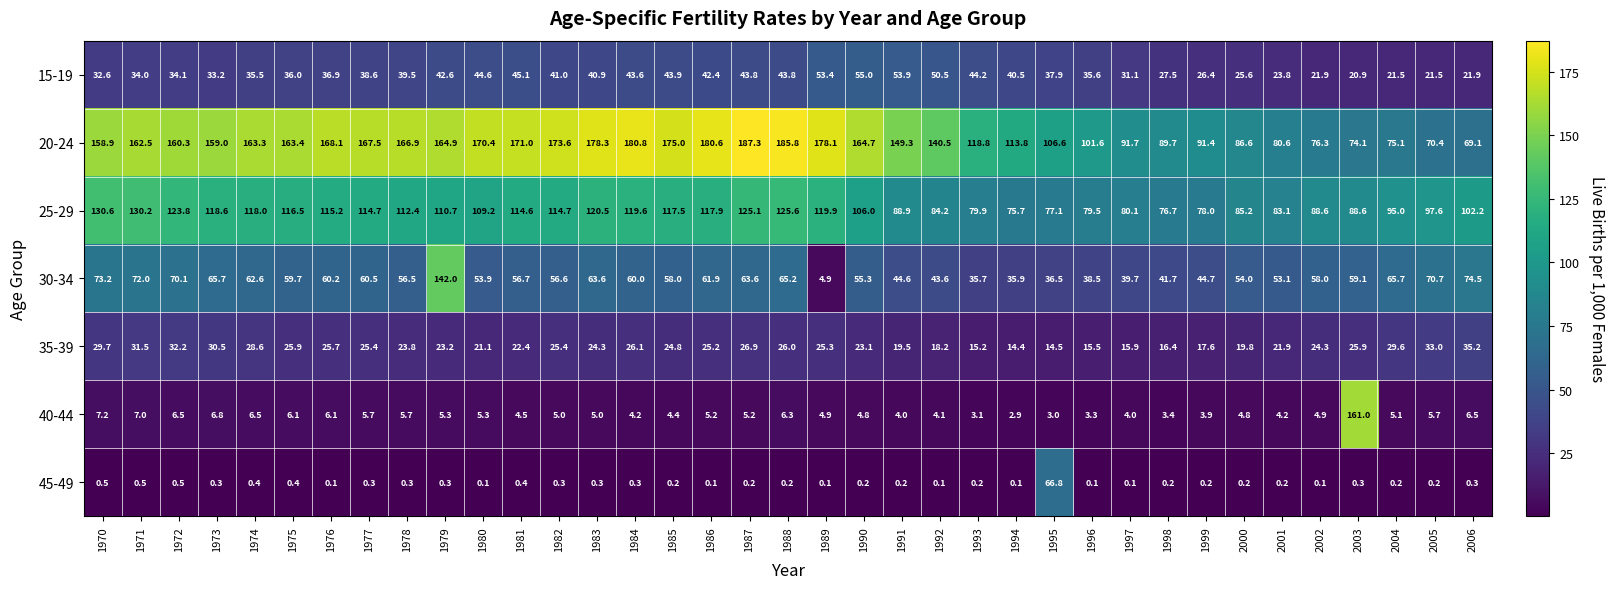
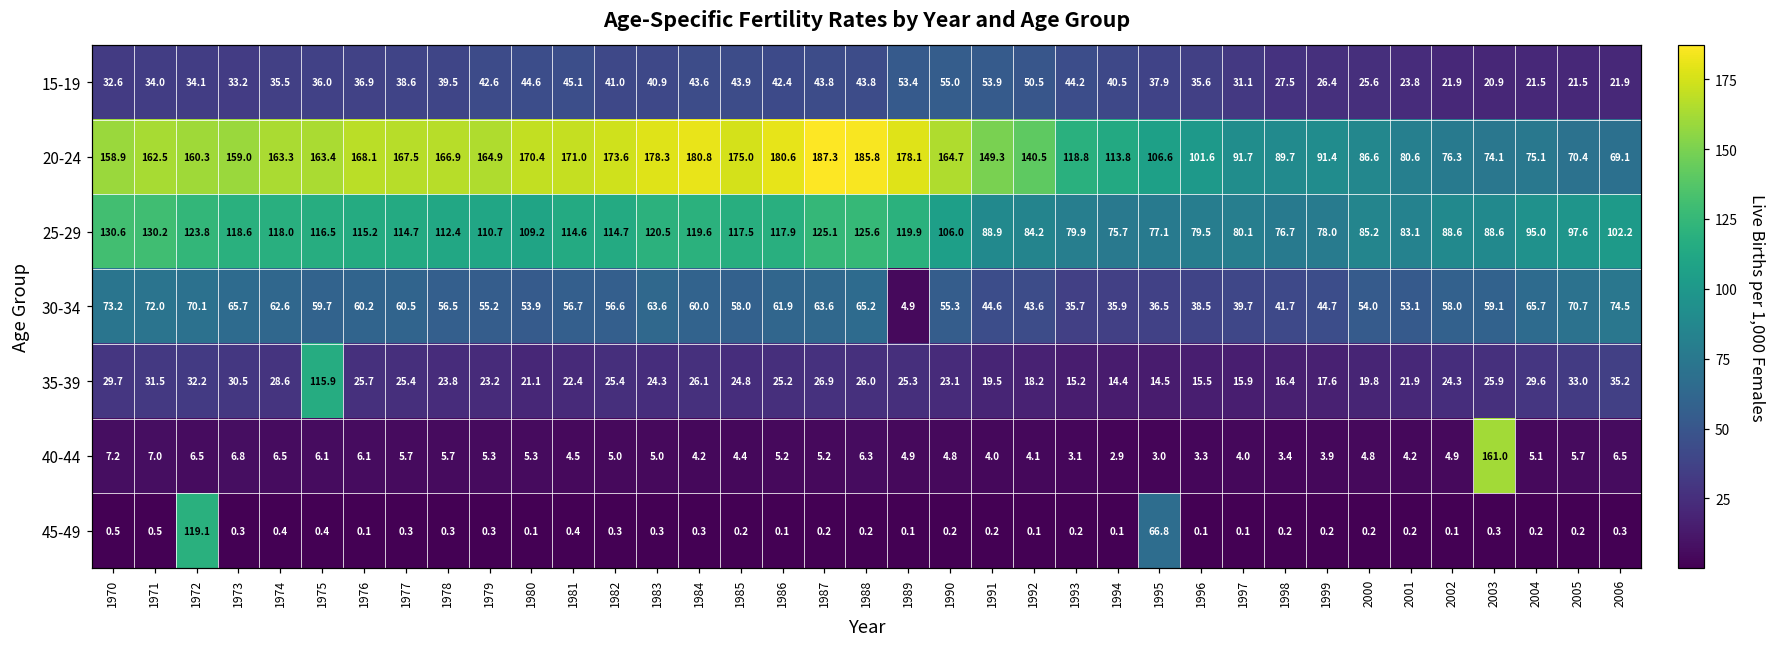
30-34, 1979: 142.0 -> 55.2
35-39, 1975: 25.9 -> 115.9
45-49, 1972: 0.5 -> 119.1
